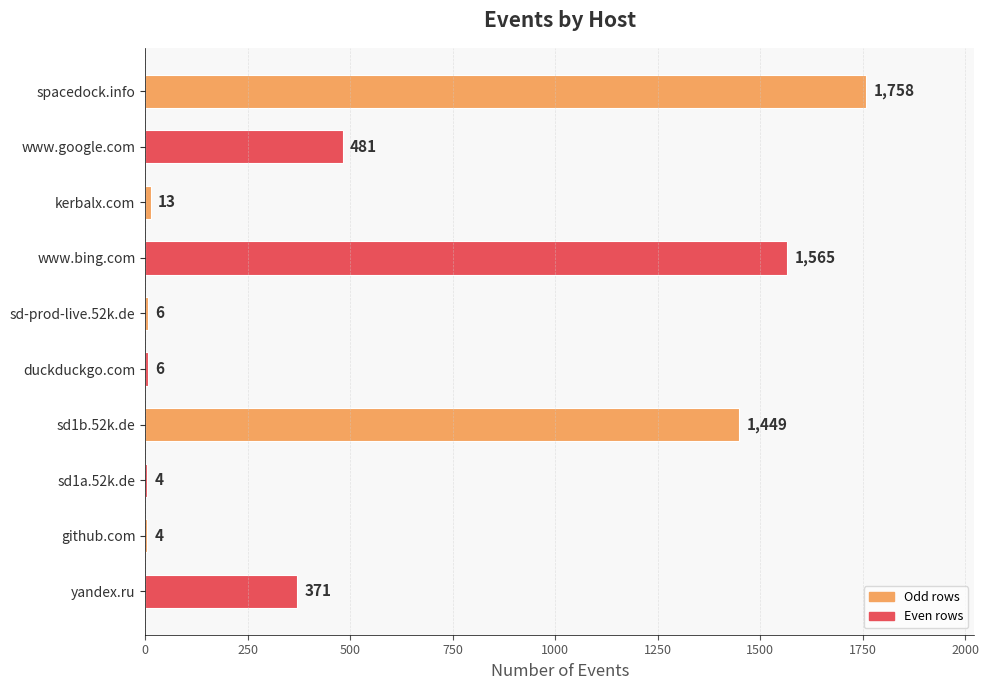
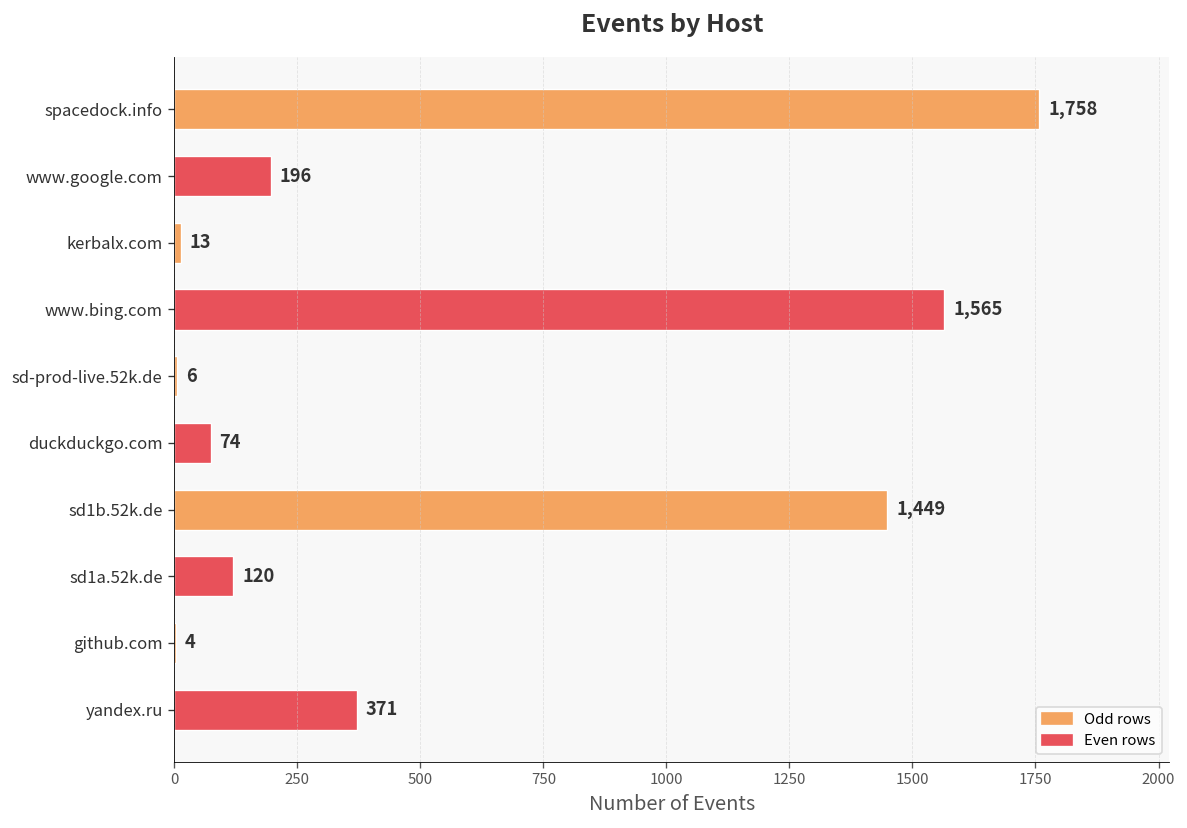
www.google.com: 481 -> 196
duckduckgo.com: 6 -> 74
sd1a.52k.de: 4 -> 120
